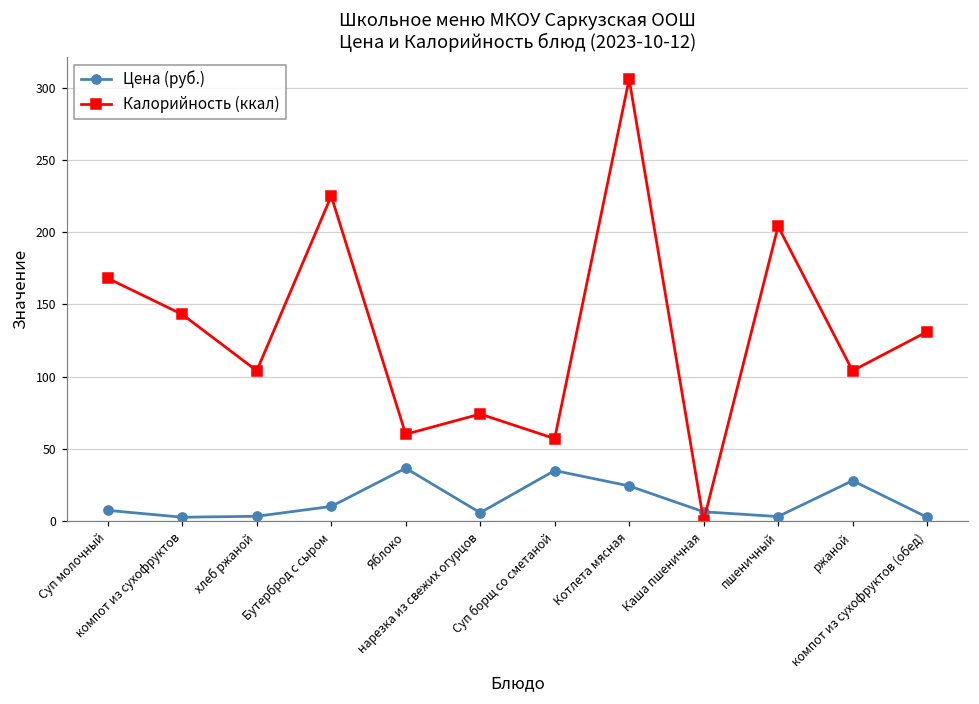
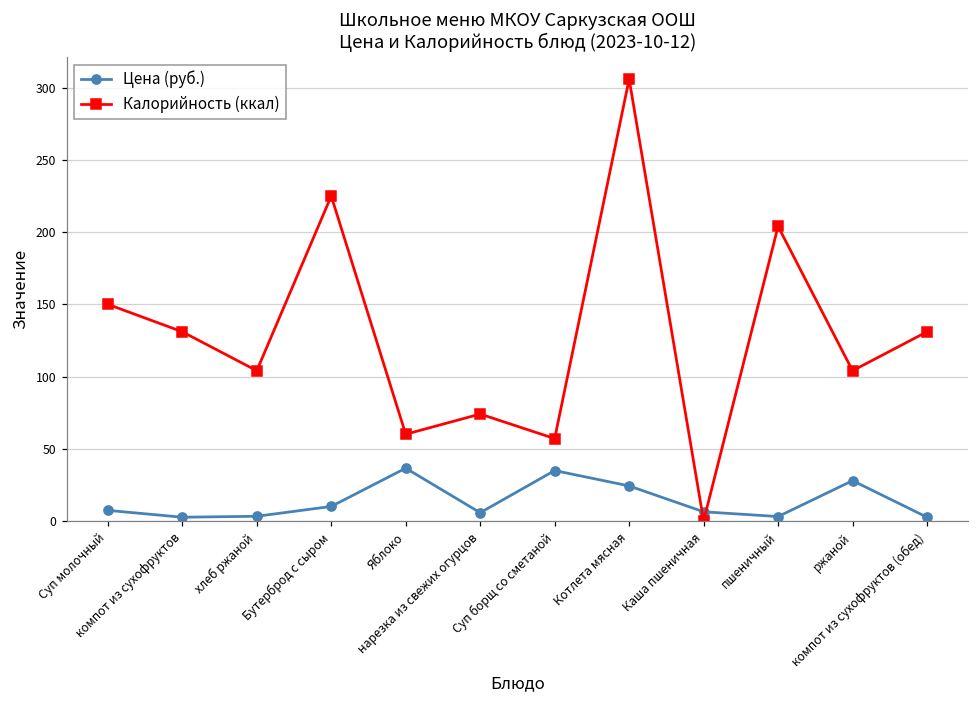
Калорийность (ккал), Суп молочный: 168 -> 150
Калорийность (ккал), компот из сухофруктов: 143 -> 131
